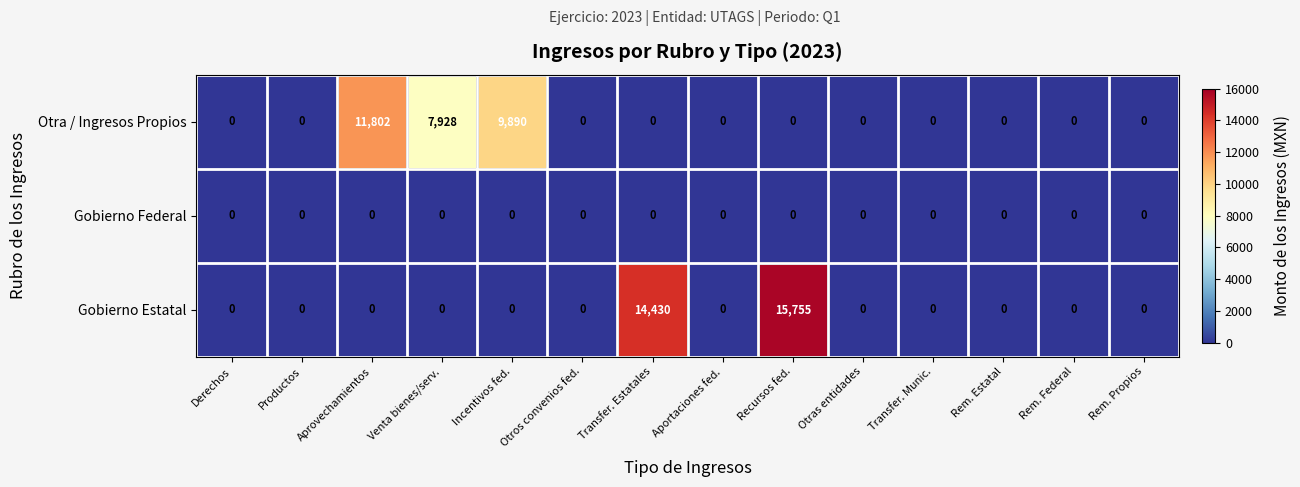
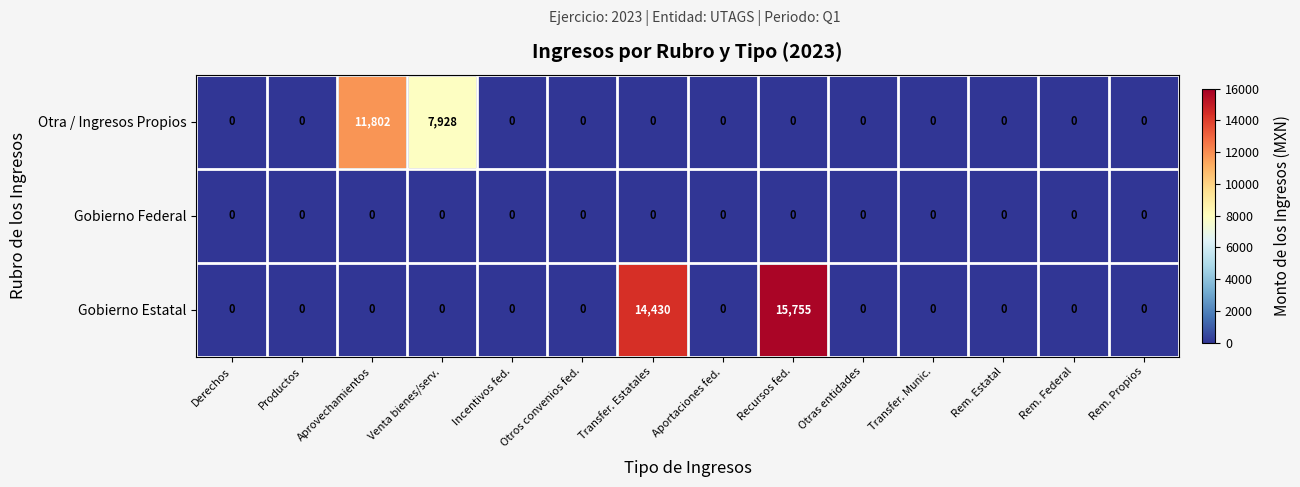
Otra / Ingresos Propios, Incentivos fed.: 9,890 -> 0
